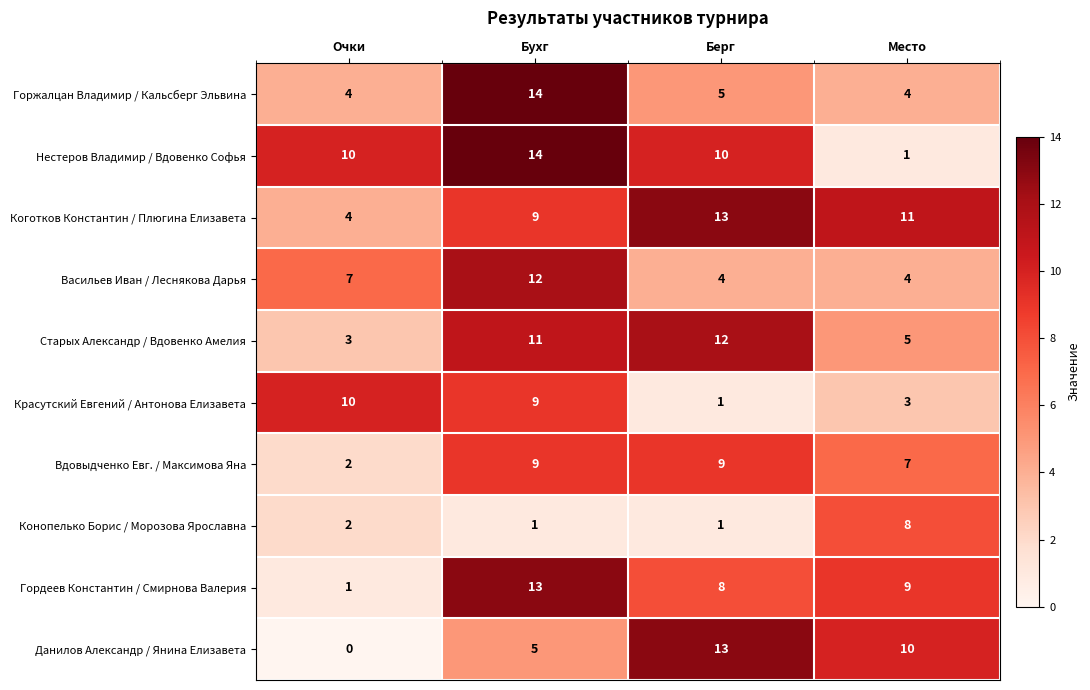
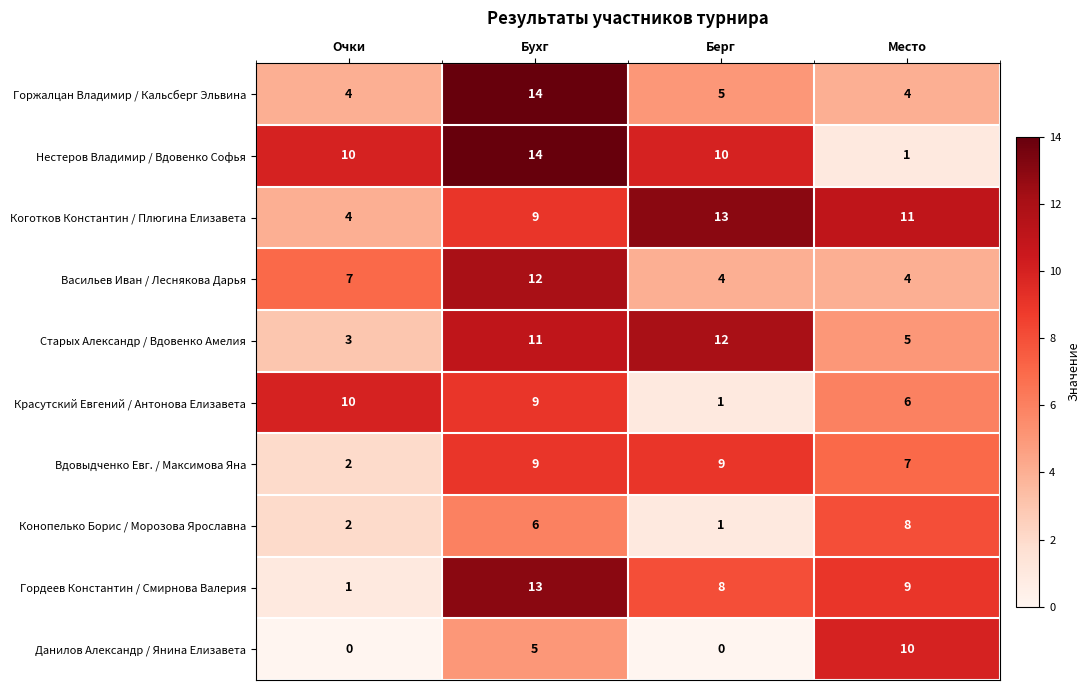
Красутский Евгений / Антонова Елизавета, Место: 3 -> 6
Конопелько Борис / Морозова Ярославна, Бухг: 1 -> 6
Данилов Александр / Янина Елизавета, Берг: 13 -> 0
